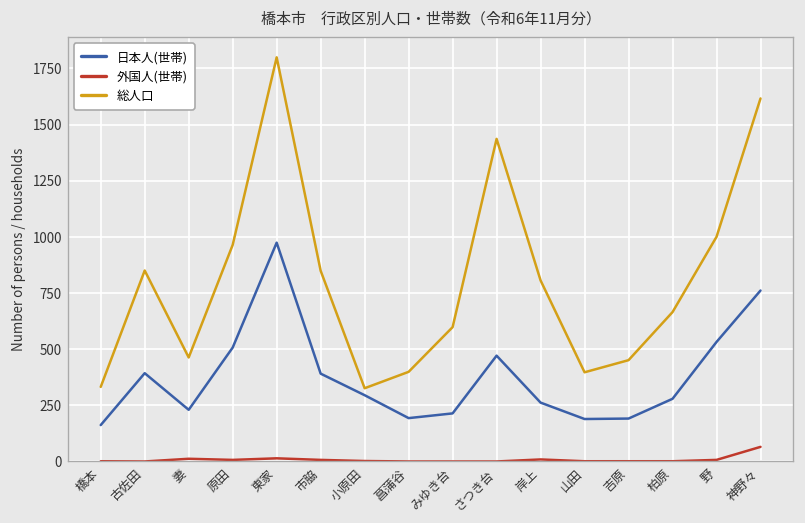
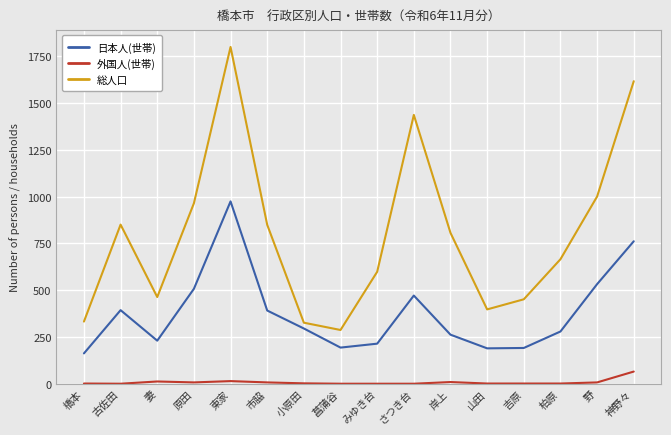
総人口, 菖蒲谷: 400 -> 290
